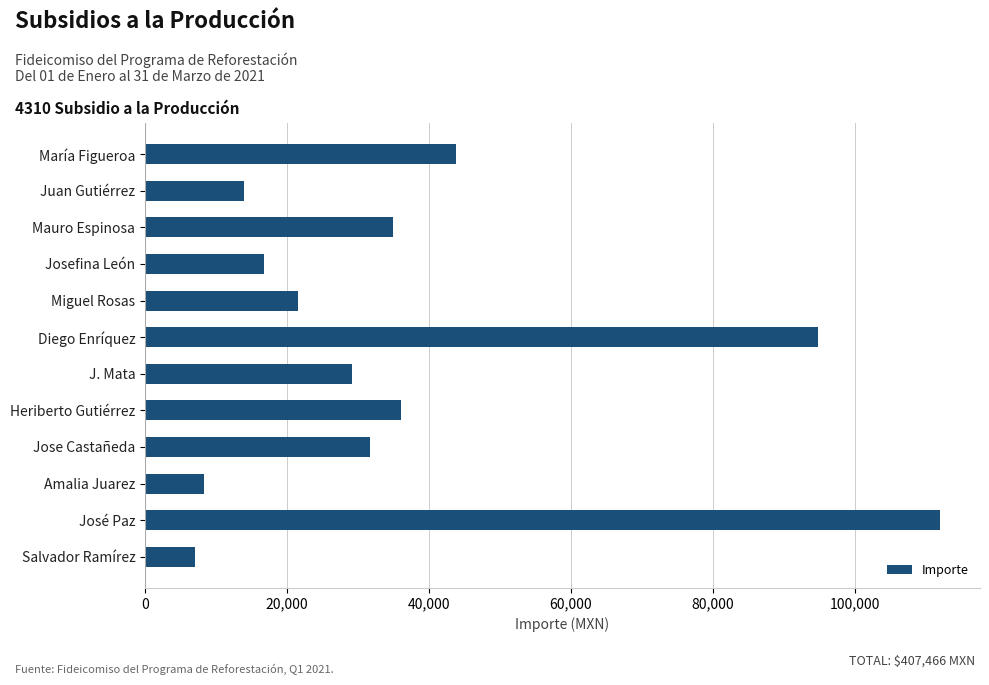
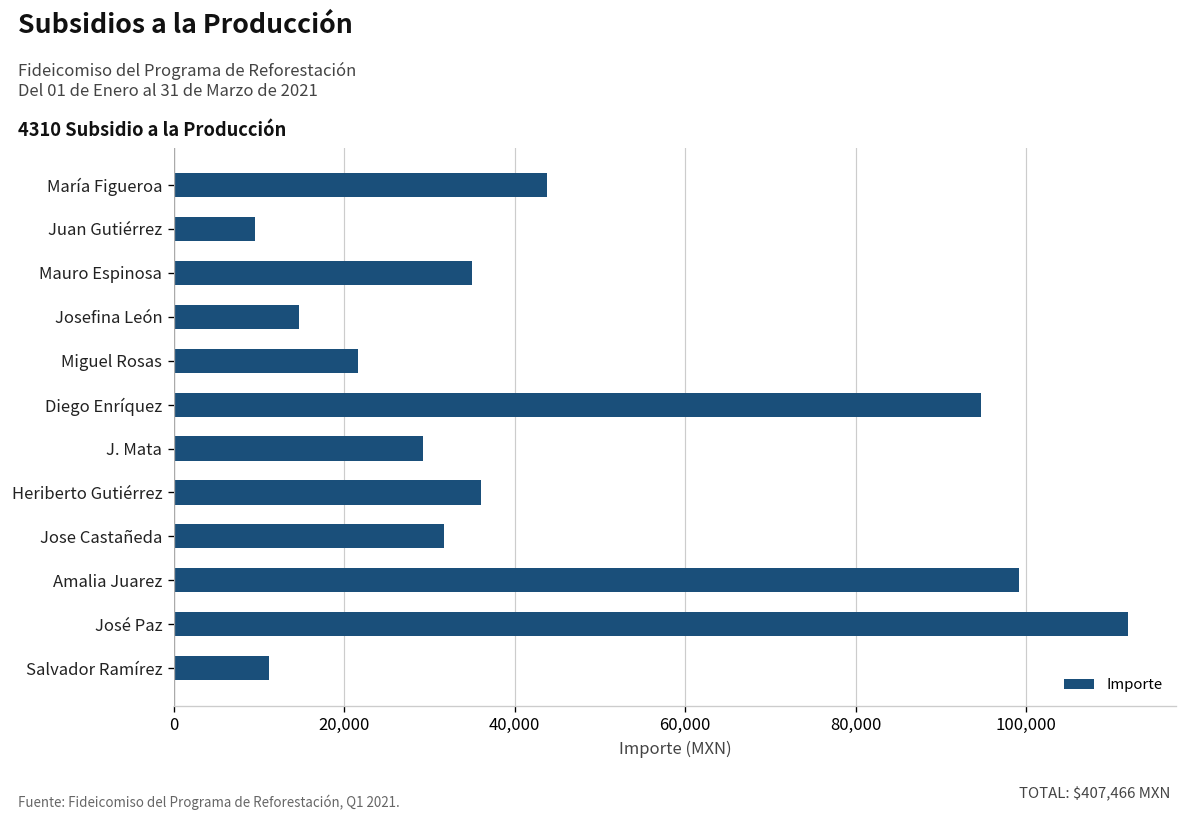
Juan Gutiérrez: 14,000 -> 9,000
Josefina León: 17,000 -> 15,000
Amalia Juarez: 8,000 -> 99,000
Salvador Ramírez: 7,000 -> 11,000
